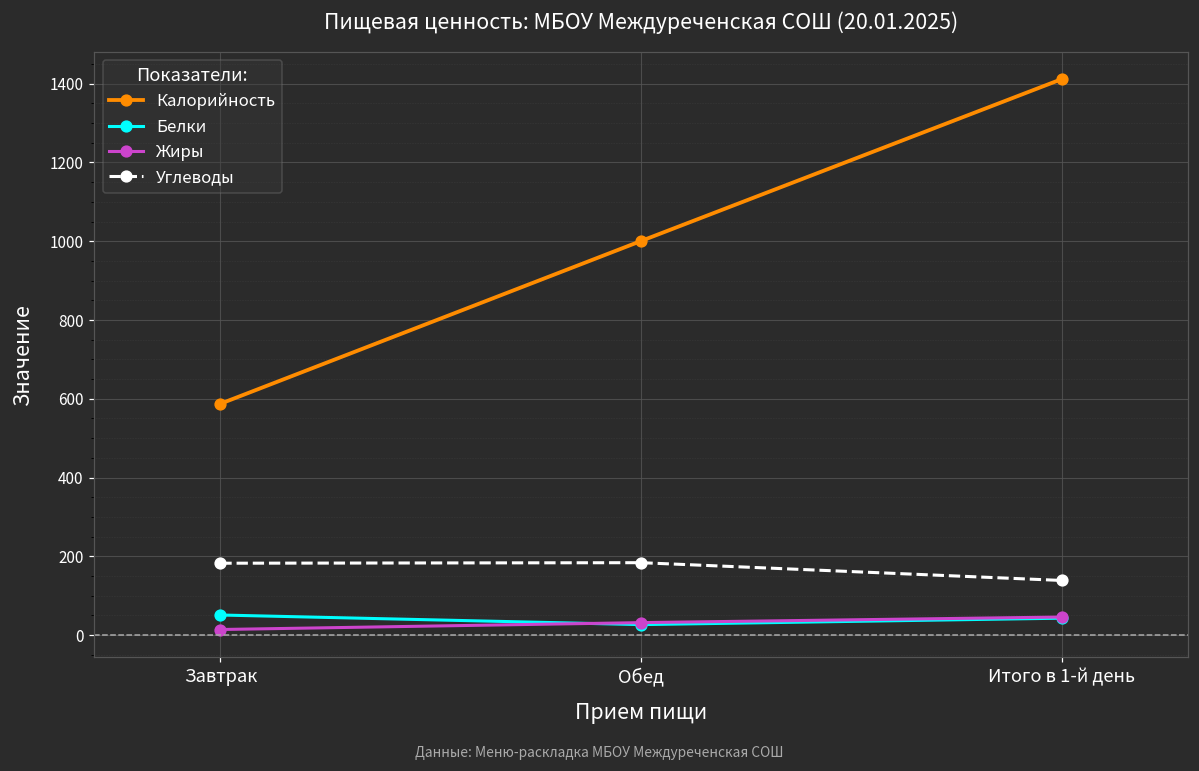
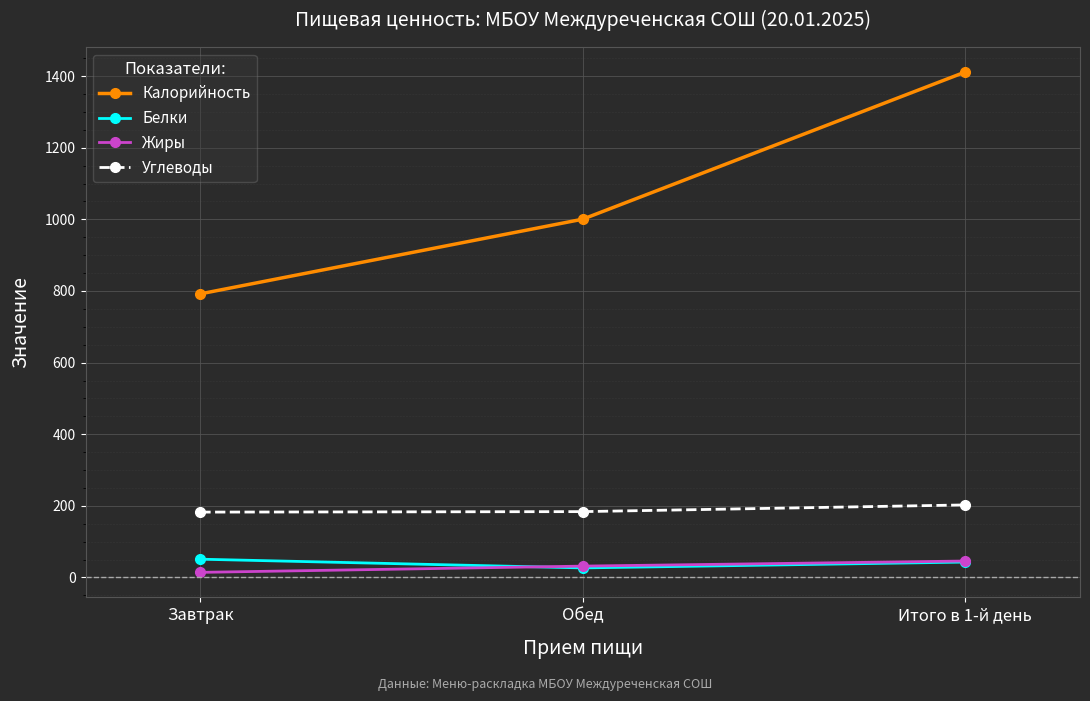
Калорийность, Завтрак: 590 -> 790
Углеводы, Итого в 1-й день: 140 -> 200
